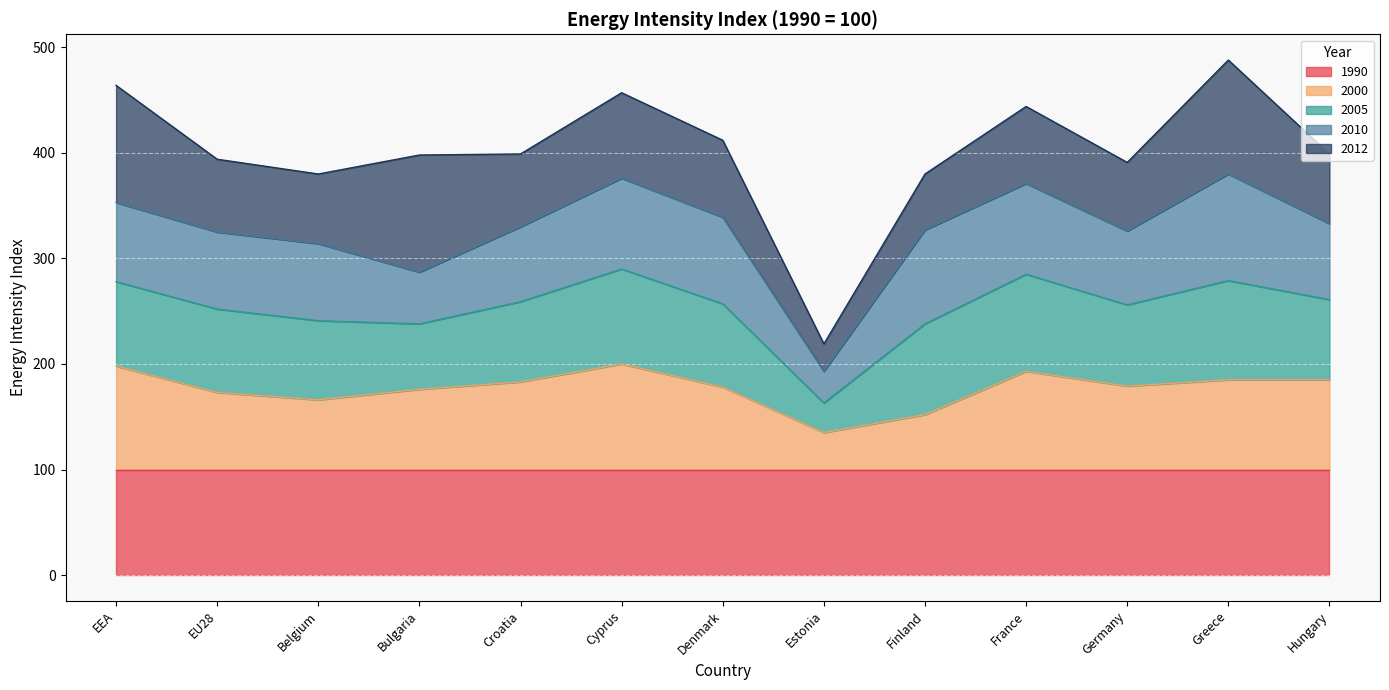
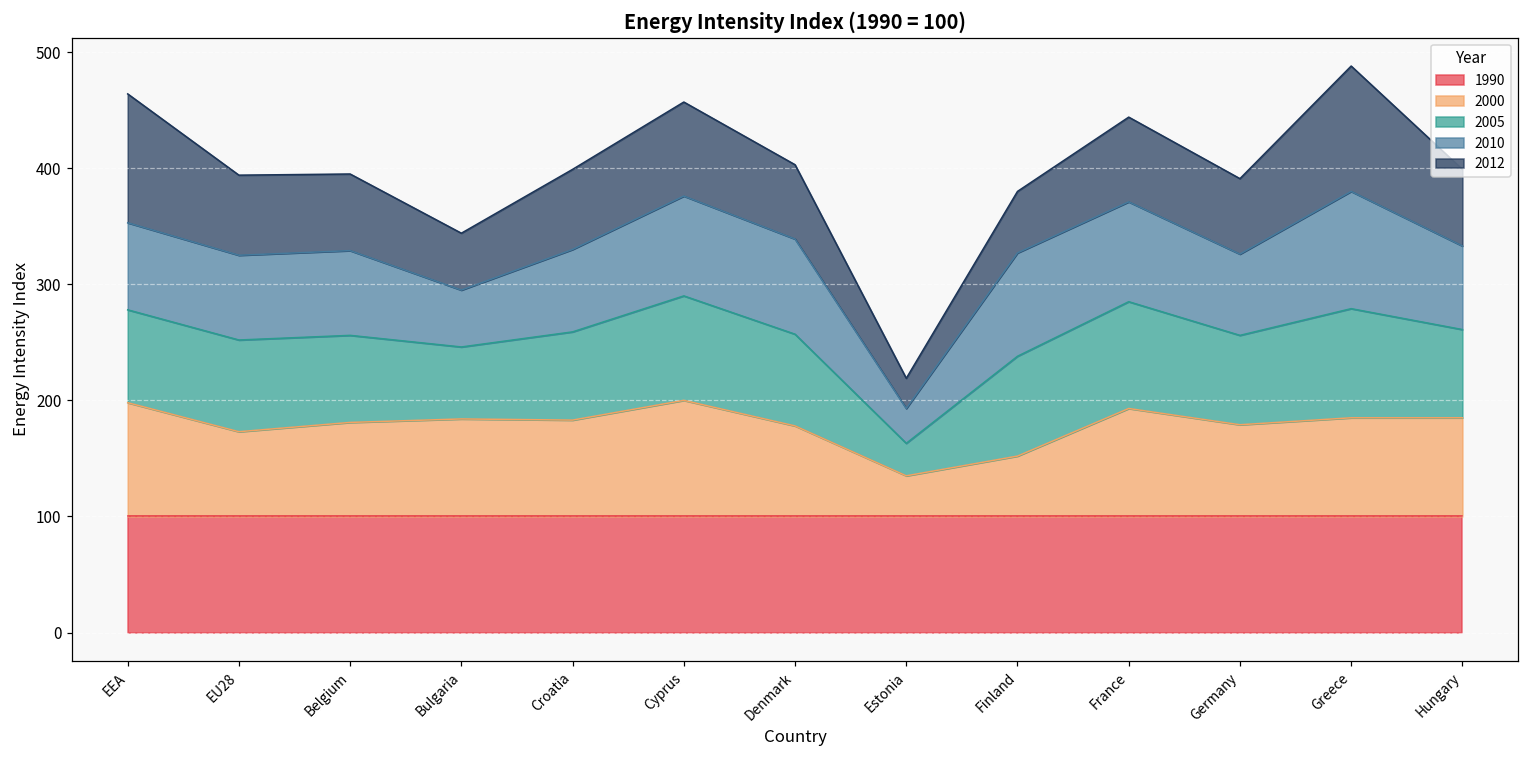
2000, Belgium: 166 -> 181
2000, Bulgaria: 176 -> 184
2012, Bulgaria: 111 -> 49
2012, Denmark: 73 -> 64
